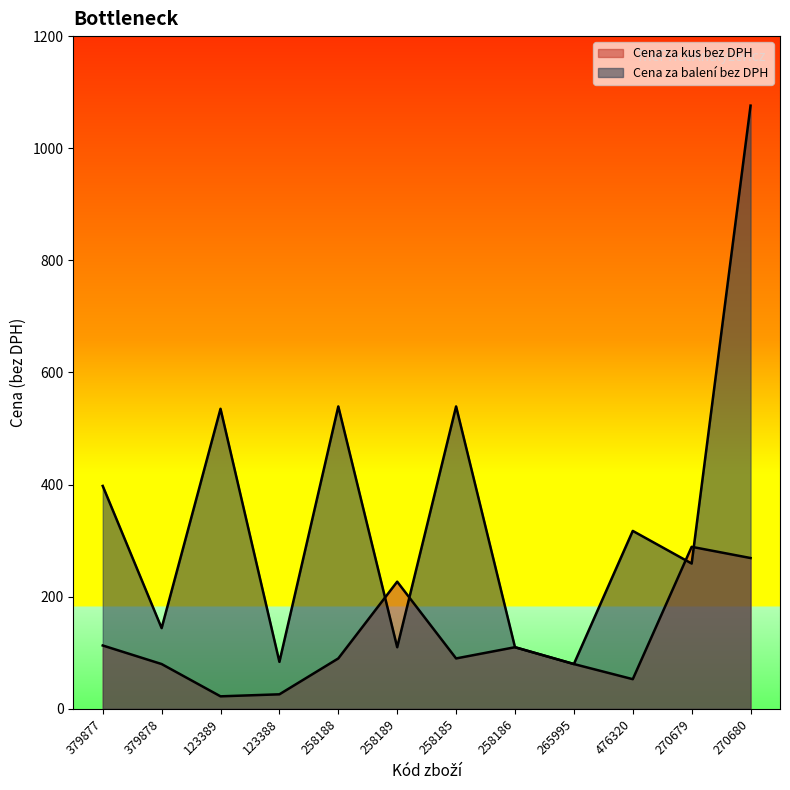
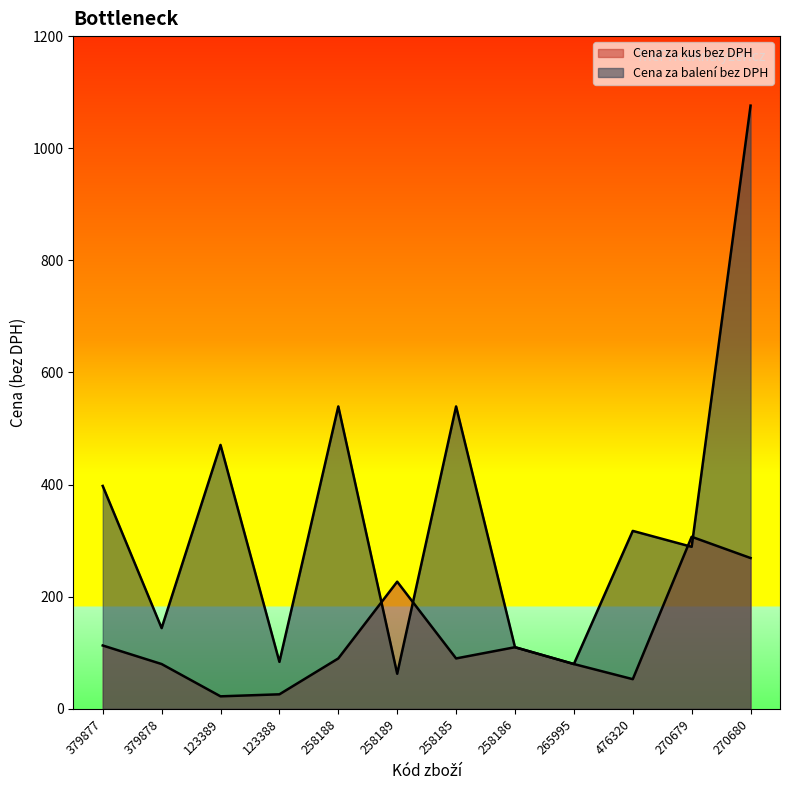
Cena za balení bez DPH, 123389: 540 -> 470
Cena za balení bez DPH, 258189: 110 -> 60
Cena za kus bez DPH, 270679: 290 -> 310
Cena za balení bez DPH, 270679: 260 -> 290
